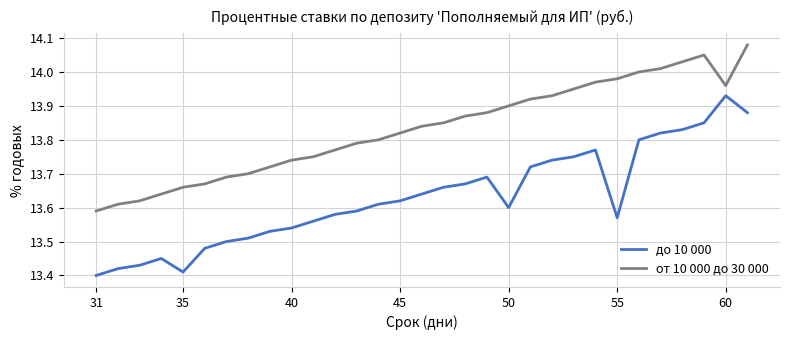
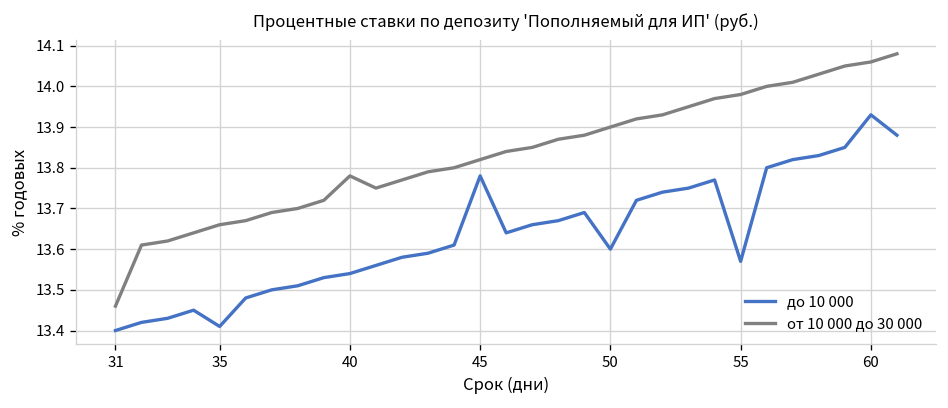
от 10 000 до 30 000, 31: 13.59 -> 13.46
от 10 000 до 30 000, 40: 13.74 -> 13.78
до 10 000, 45: 13.62 -> 13.78
от 10 000 до 30 000, 60: 13.96 -> 14.06
